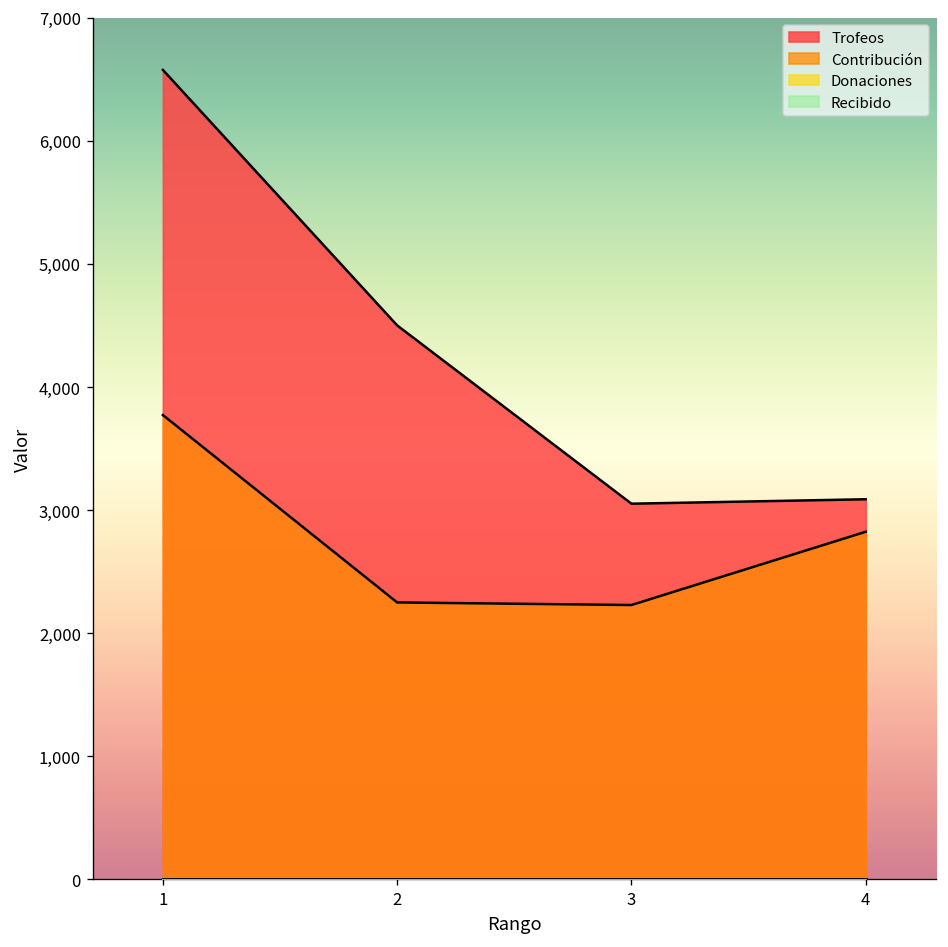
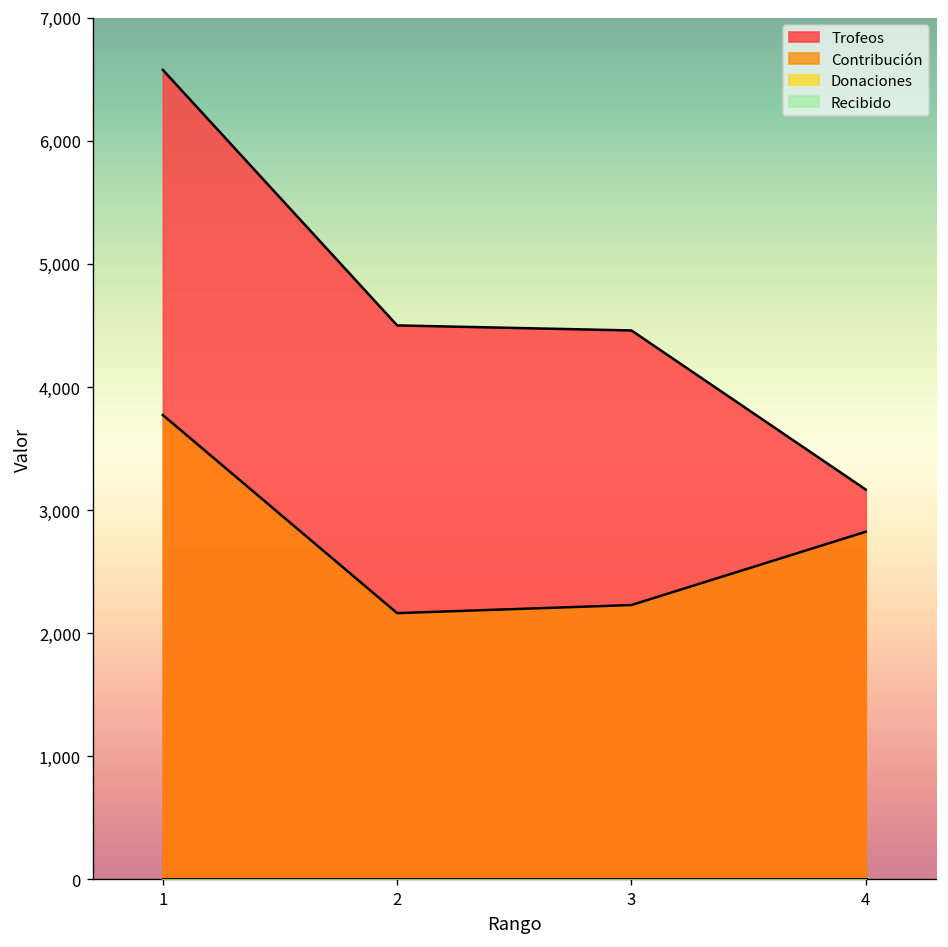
Contribución, 2: 2,250 -> 2,160
Trofeos, 3: 3,050 -> 4,460
Trofeos, 4: 3,090 -> 3,170
